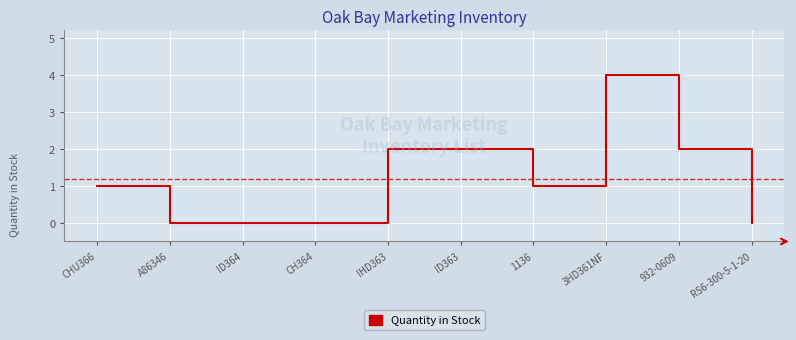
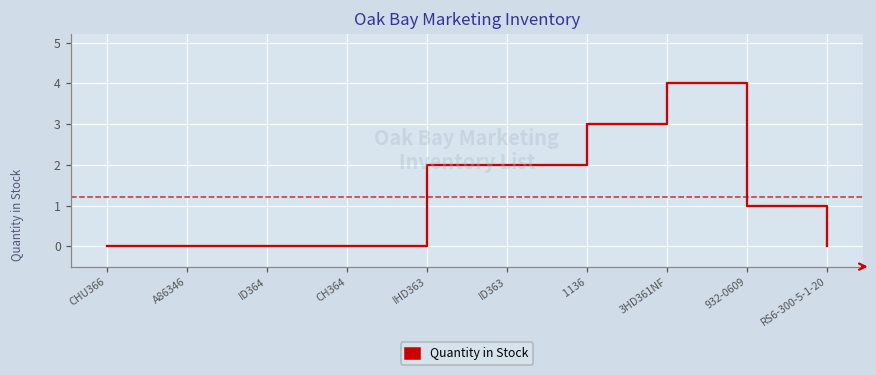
CHU366: 1 -> 0
1136: 1 -> 3
932-0609: 2 -> 1
